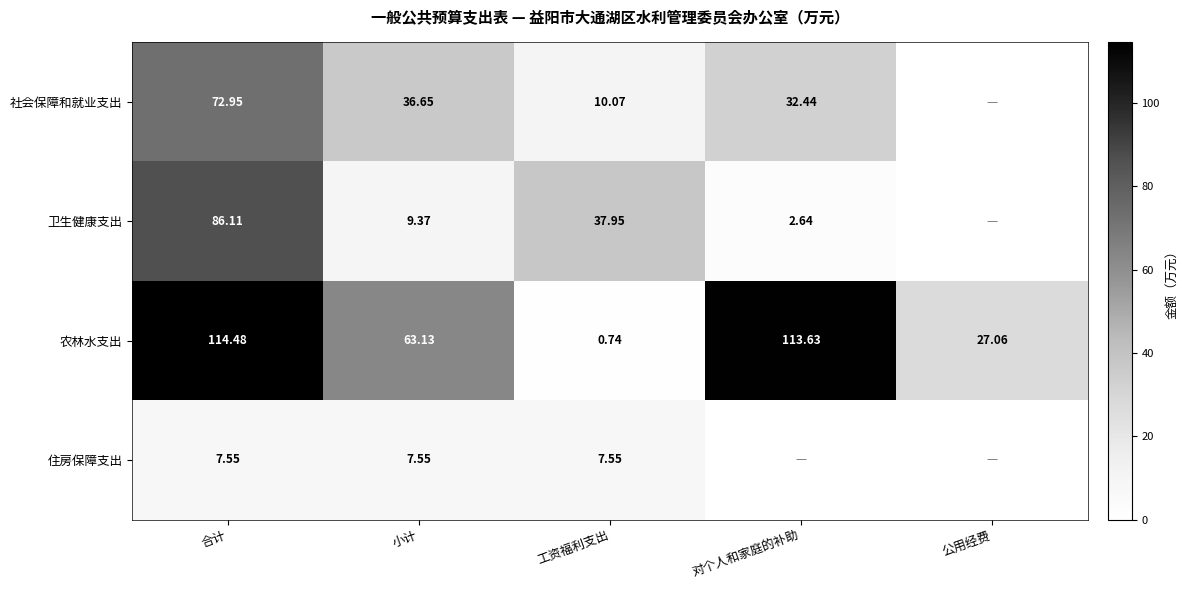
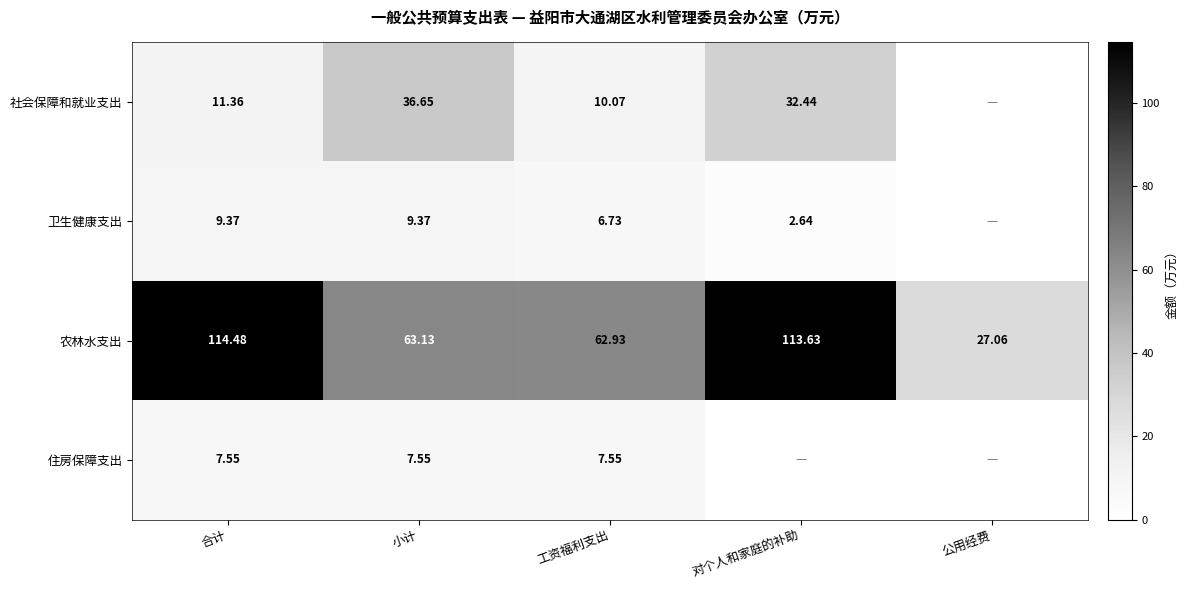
社会保障和就业支出, 合计: 72.95 -> 11.36
卫生健康支出, 合计: 86.11 -> 9.37
卫生健康支出, 工资福利支出: 37.95 -> 6.73
农林水支出, 工资福利支出: 0.74 -> 62.93
